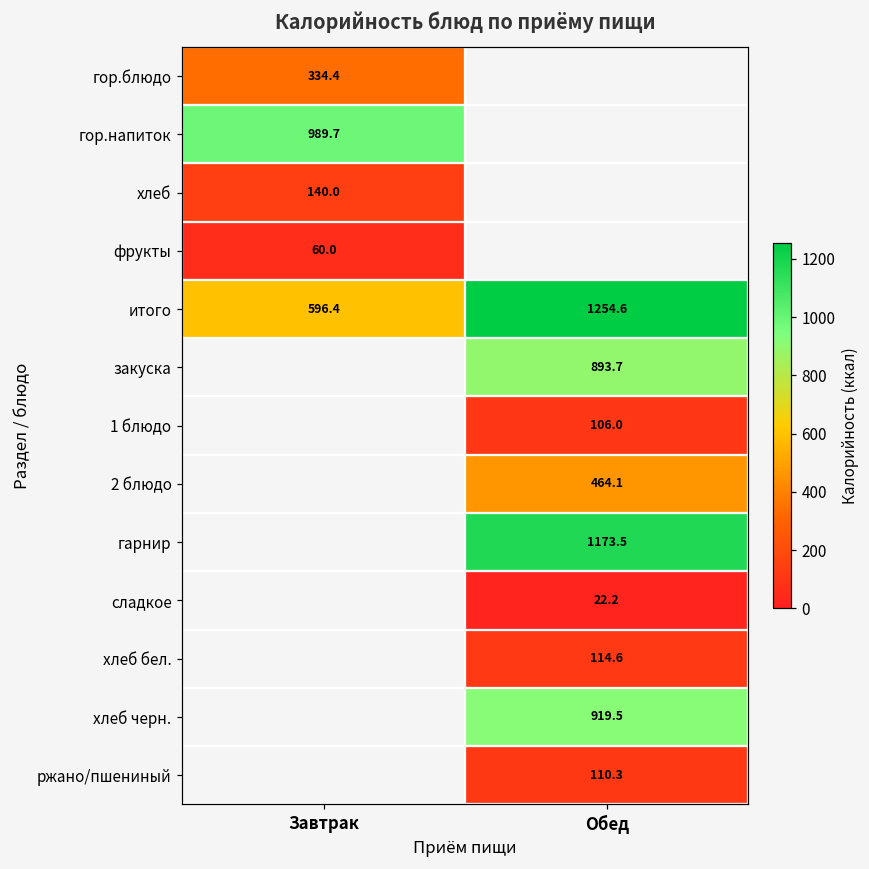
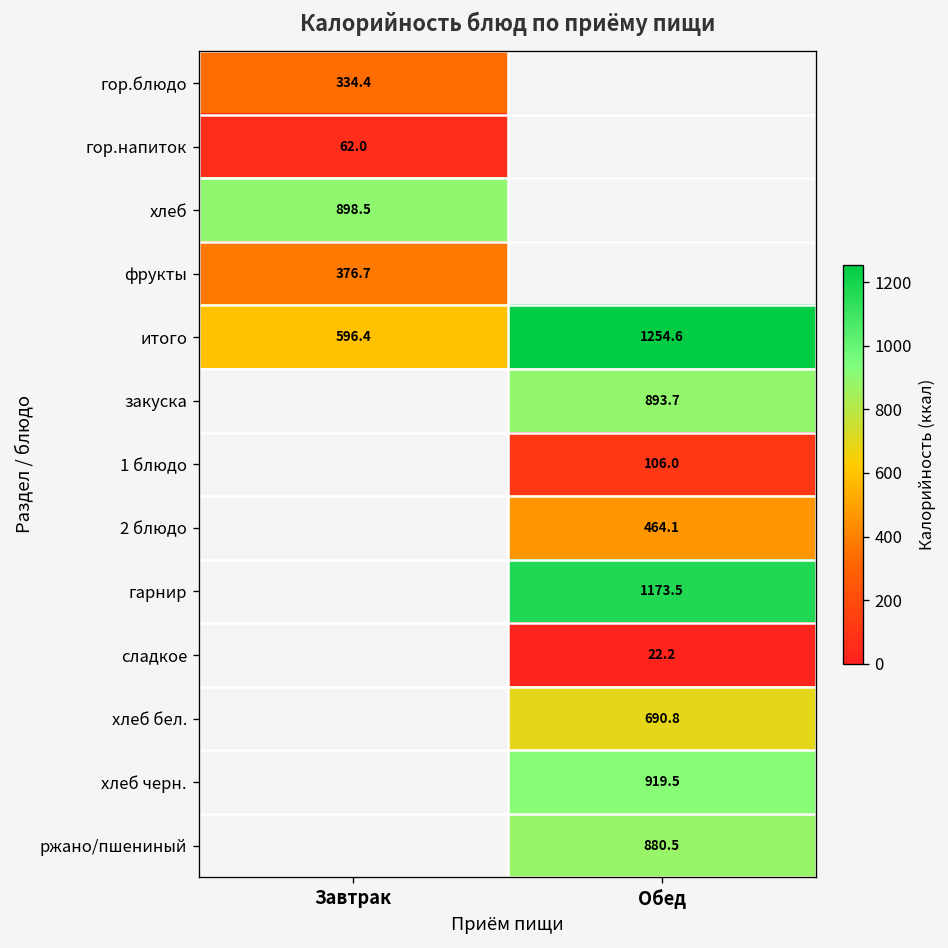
гор.напиток, Завтрак: 989.7 -> 62.0
хлеб, Завтрак: 140.0 -> 898.5
фрукты, Завтрак: 60.0 -> 376.7
хлеб бел., Обед: 114.6 -> 690.8
ржано/пшениный, Обед: 110.3 -> 880.5
